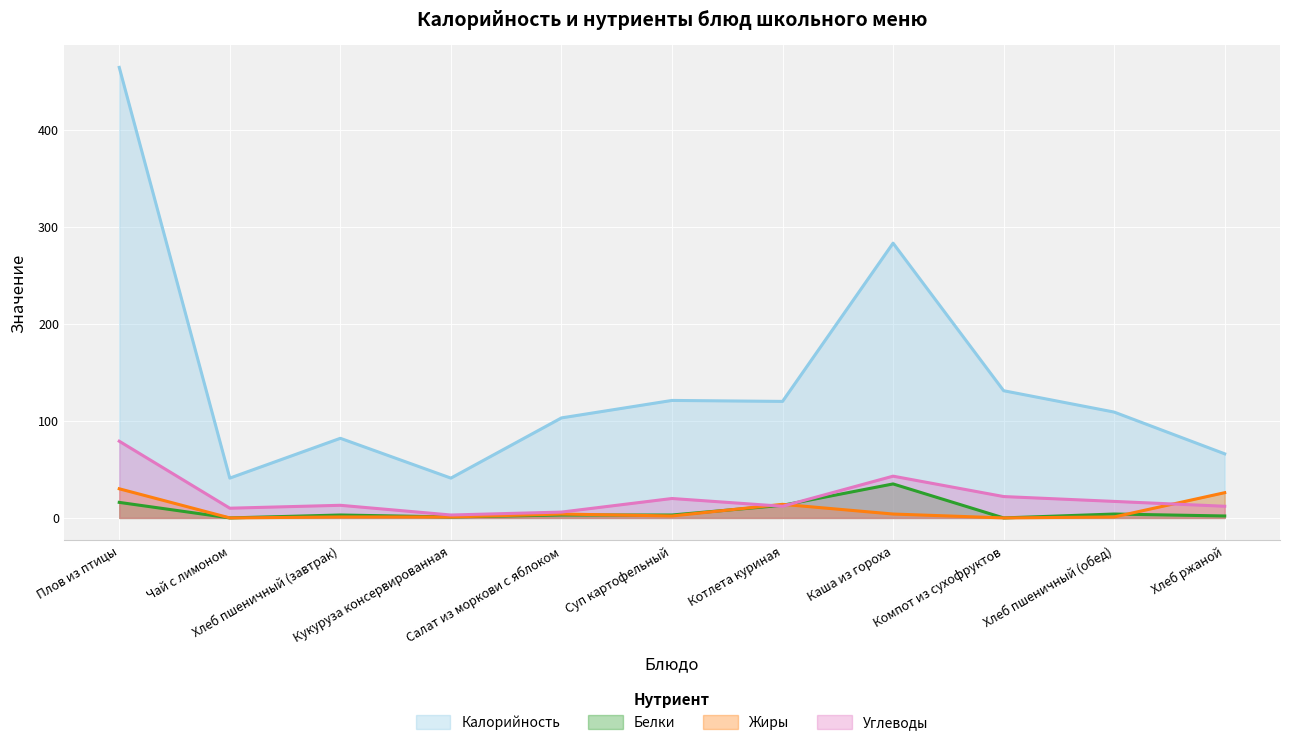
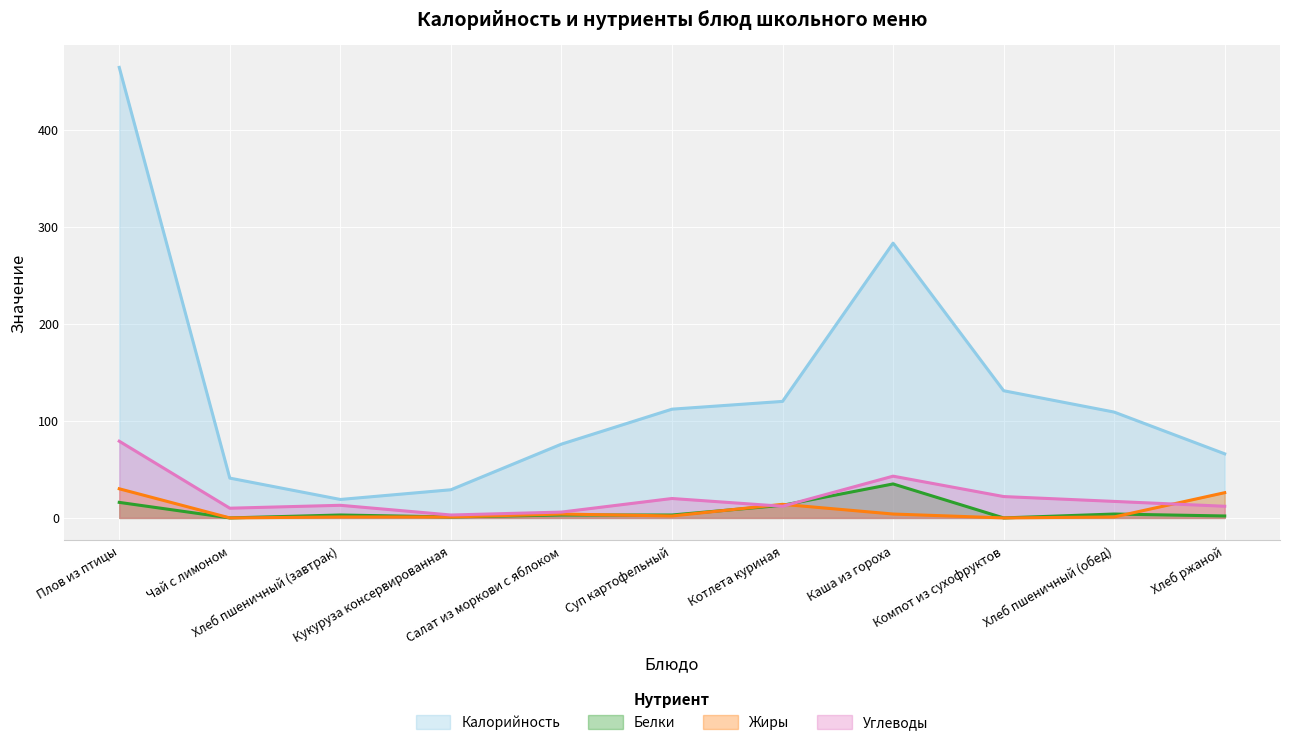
Калорийность, Хлеб пшеничный (завтрак): 80 -> 20
Калорийность, Кукуруза консервированная: 40 -> 30
Калорийность, Салат из моркови с яблоком: 100 -> 80
Калорийность, Суп картофельный: 120 -> 110
